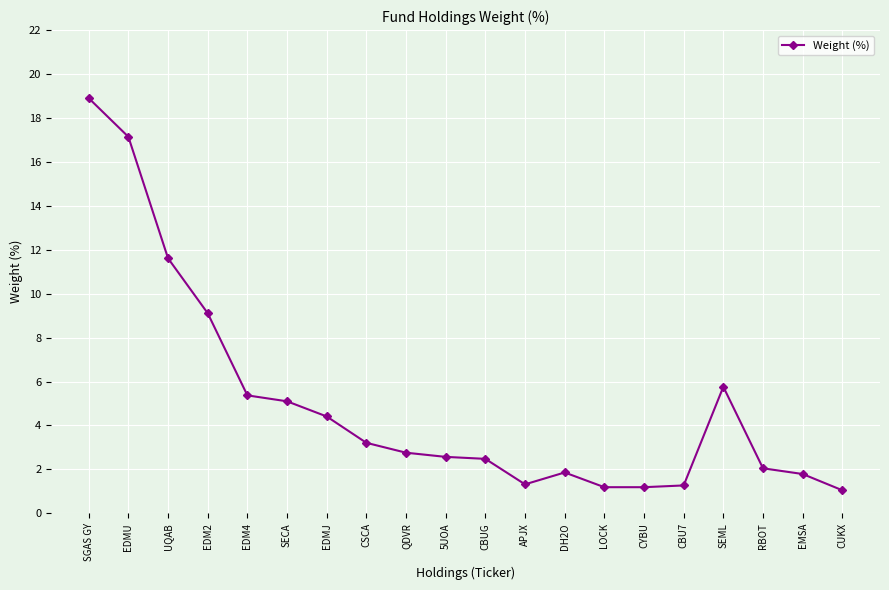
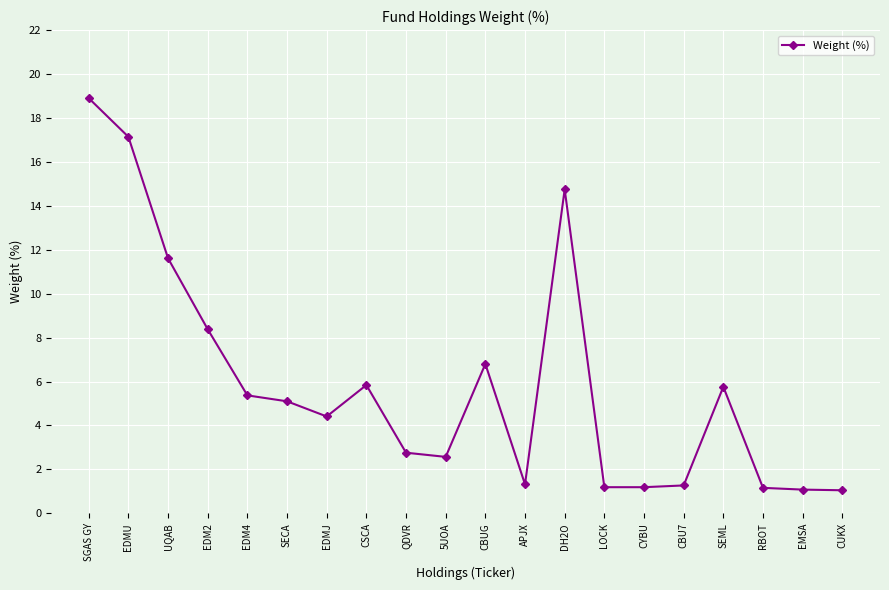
EDM2: 9.1 -> 8.4
CSCA: 3.2 -> 5.8
CBUG: 2.5 -> 6.8
DH2O: 1.9 -> 14.8
RBOT: 2.1 -> 1.2
EMSA: 1.8 -> 1.1
